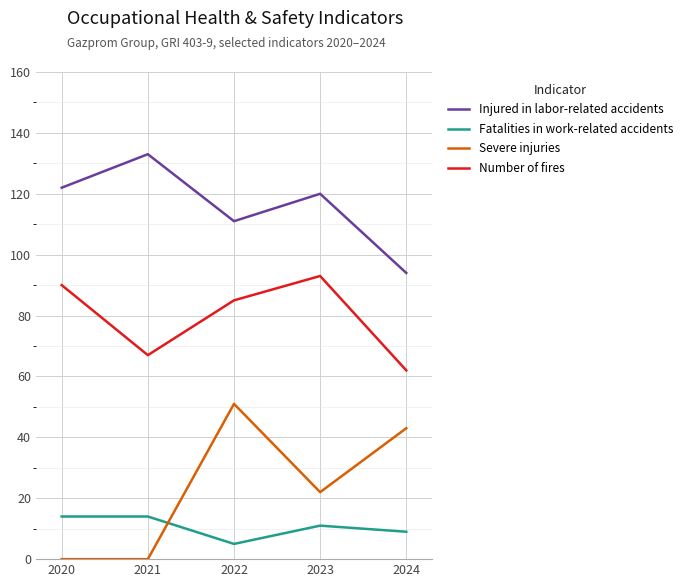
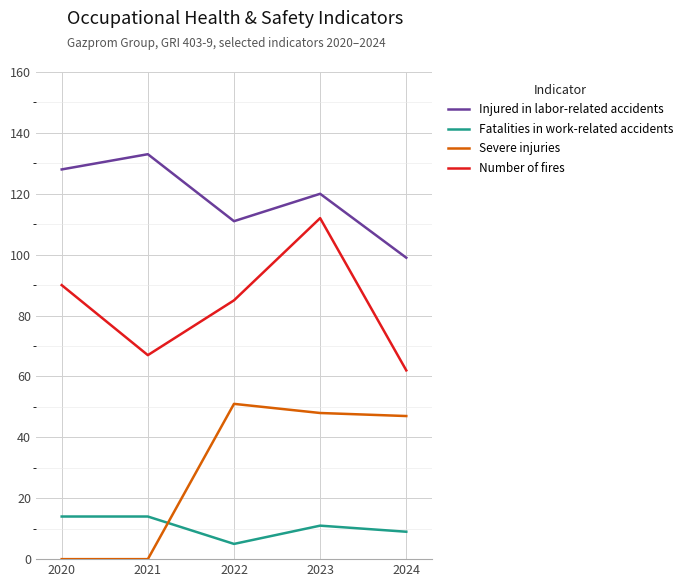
Injured in labor-related accidents, 2020: 122 -> 128
Severe injuries, 2023: 22 -> 48
Number of fires, 2023: 93 -> 112
Injured in labor-related accidents, 2024: 94 -> 99
Severe injuries, 2024: 43 -> 47
